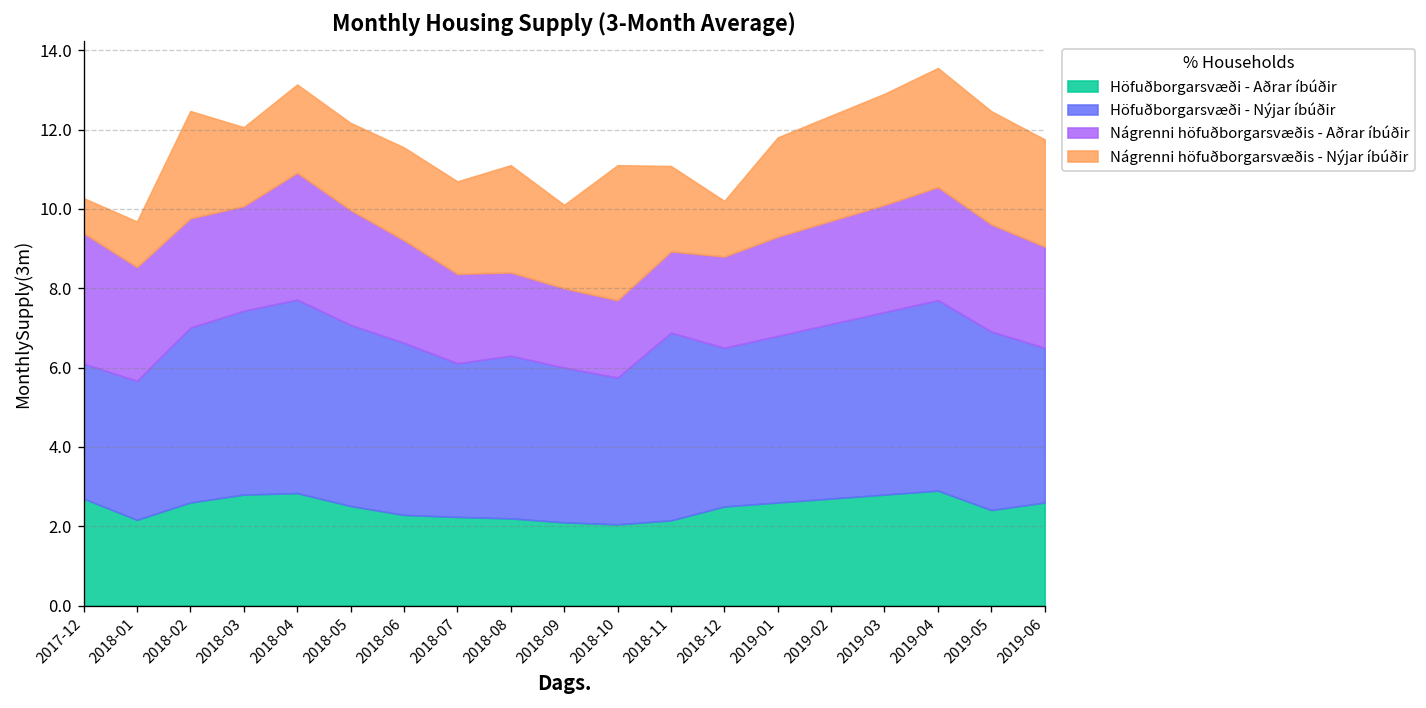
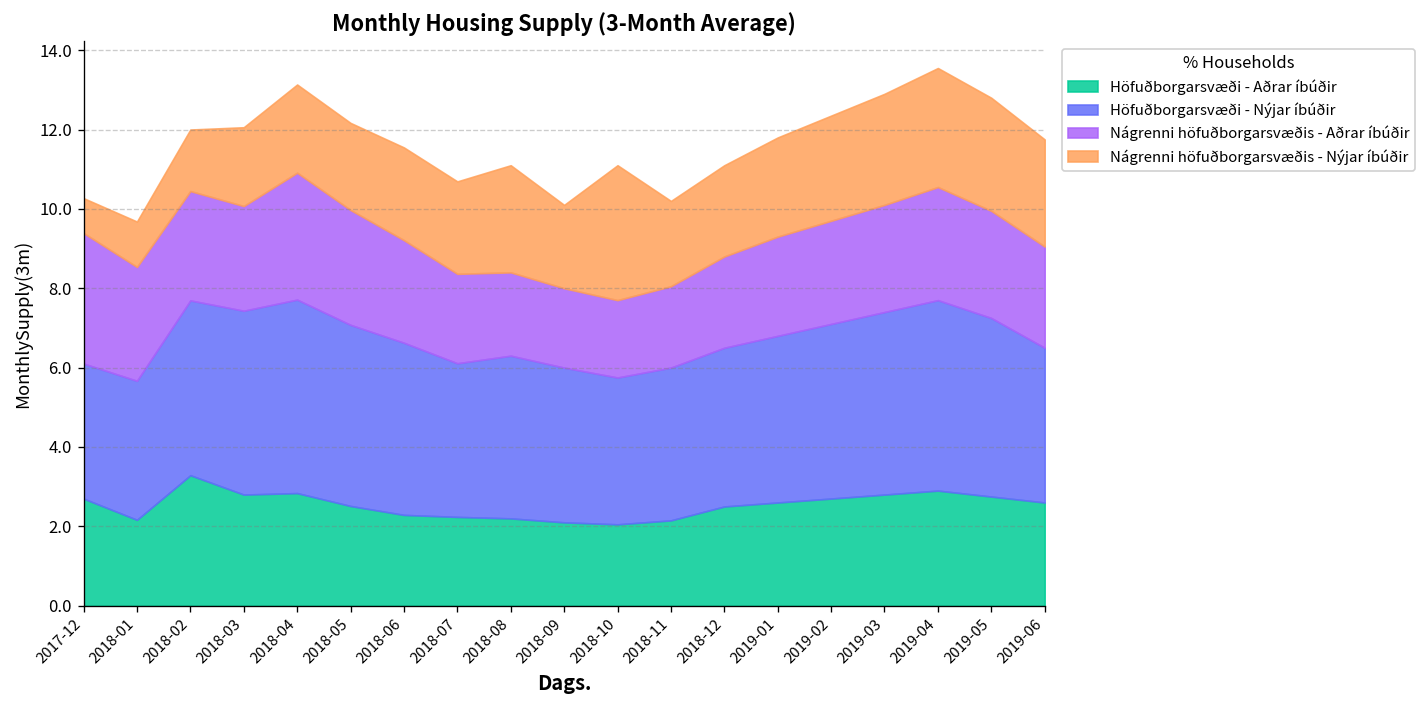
Höfuðborgarsvæði - Aðrar íbúðir, 2018-02: 2.6 -> 3.3
Nágrenni höfuðborgarsvæðis - Nýjar íbúðir, 2018-02: 2.7 -> 1.6
Höfuðborgarsvæði - Nýjar íbúðir, 2018-11: 4.7 -> 3.9
Nágrenni höfuðborgarsvæðis - Nýjar íbúðir, 2018-12: 1.4 -> 2.3
Höfuðborgarsvæði - Aðrar íbúðir, 2019-05: 2.4 -> 2.8
